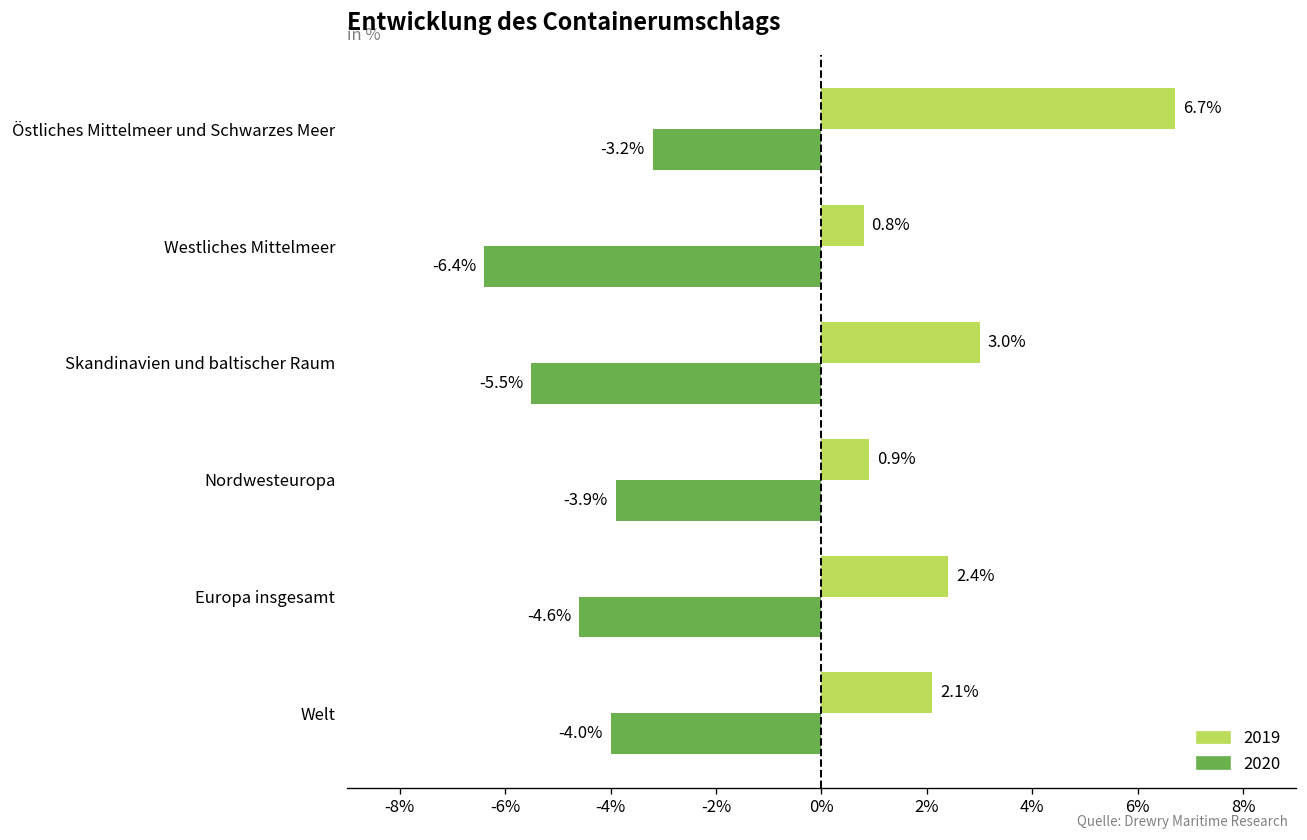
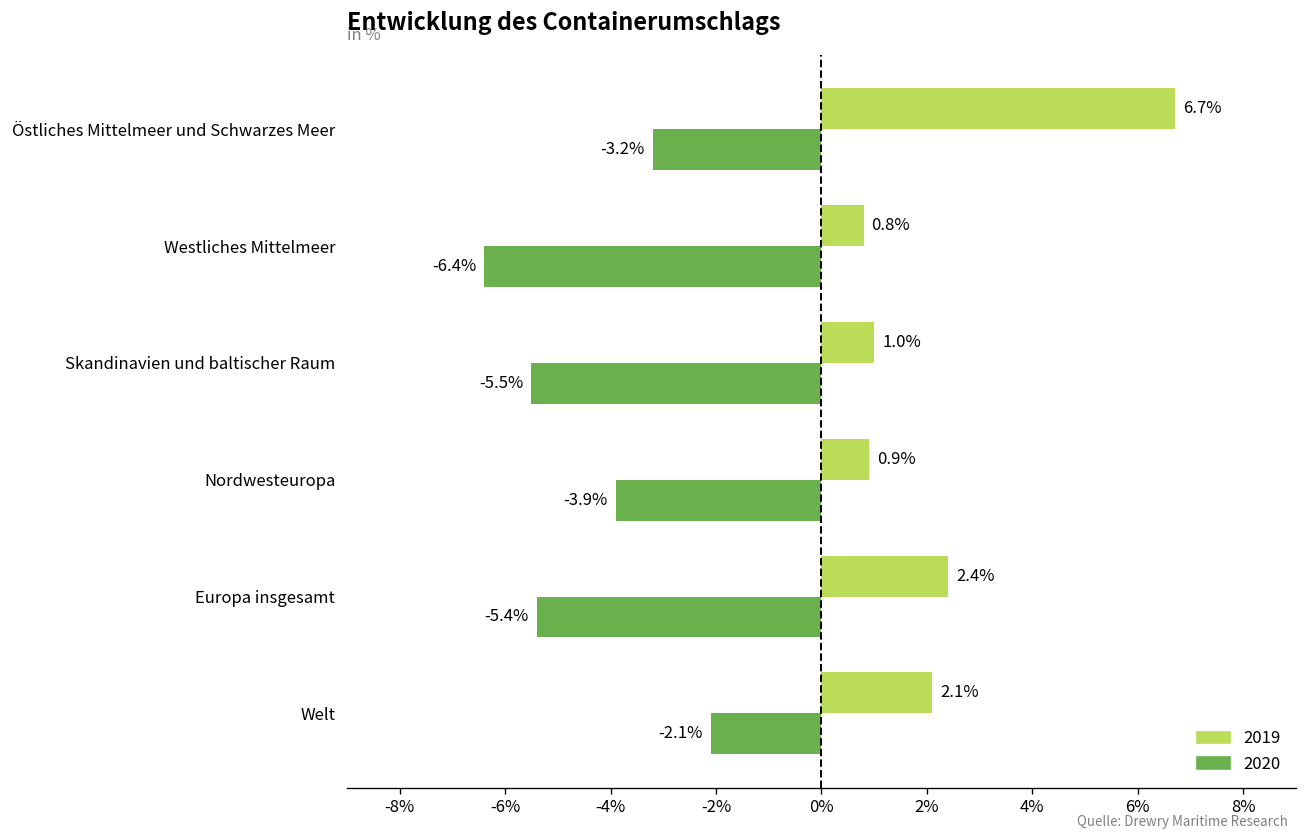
2019, Skandinavien und baltischer Raum: 3.0% -> 1.0%
2020, Europa insgesamt: -4.6% -> -5.4%
2020, Welt: -4.0% -> -2.1%
